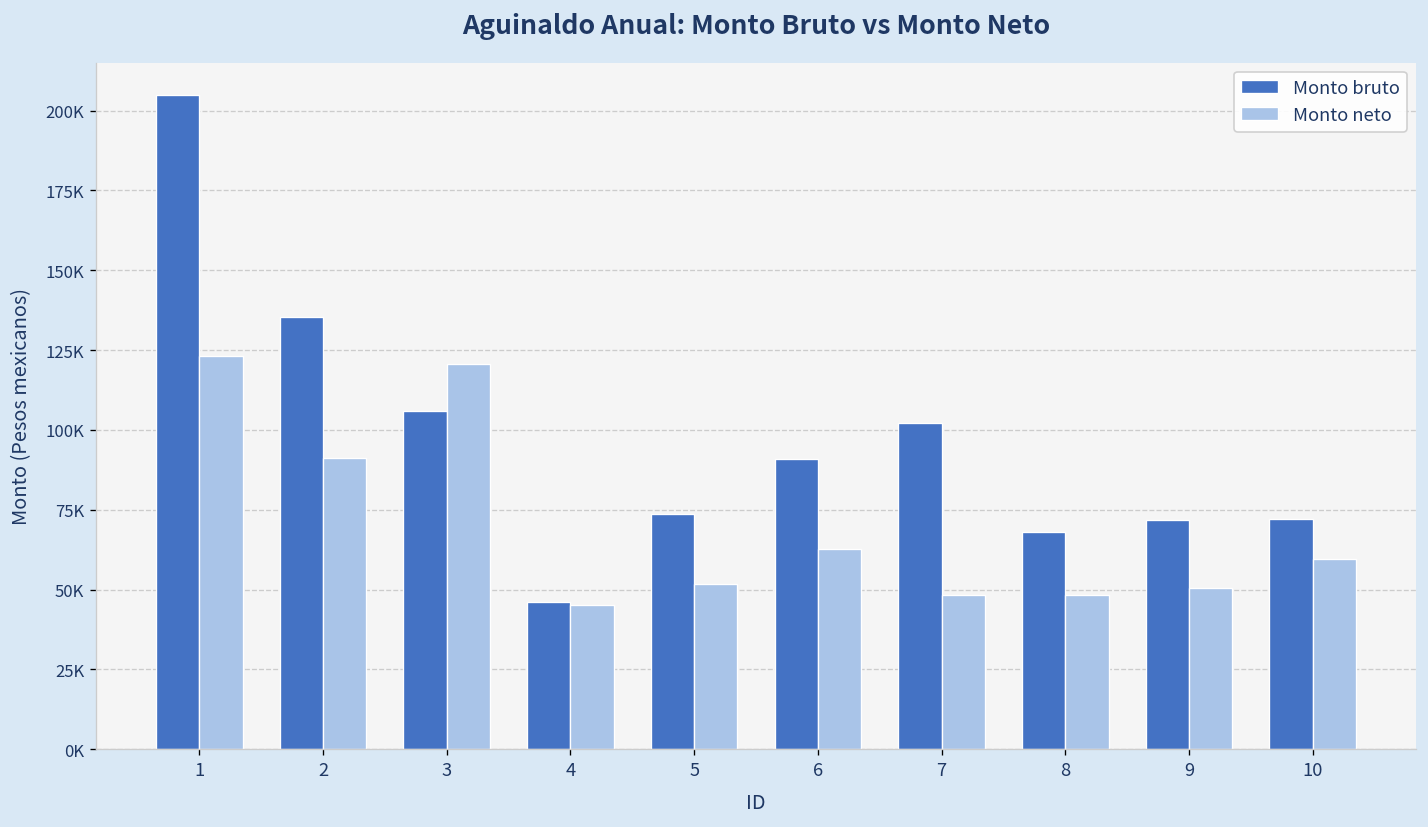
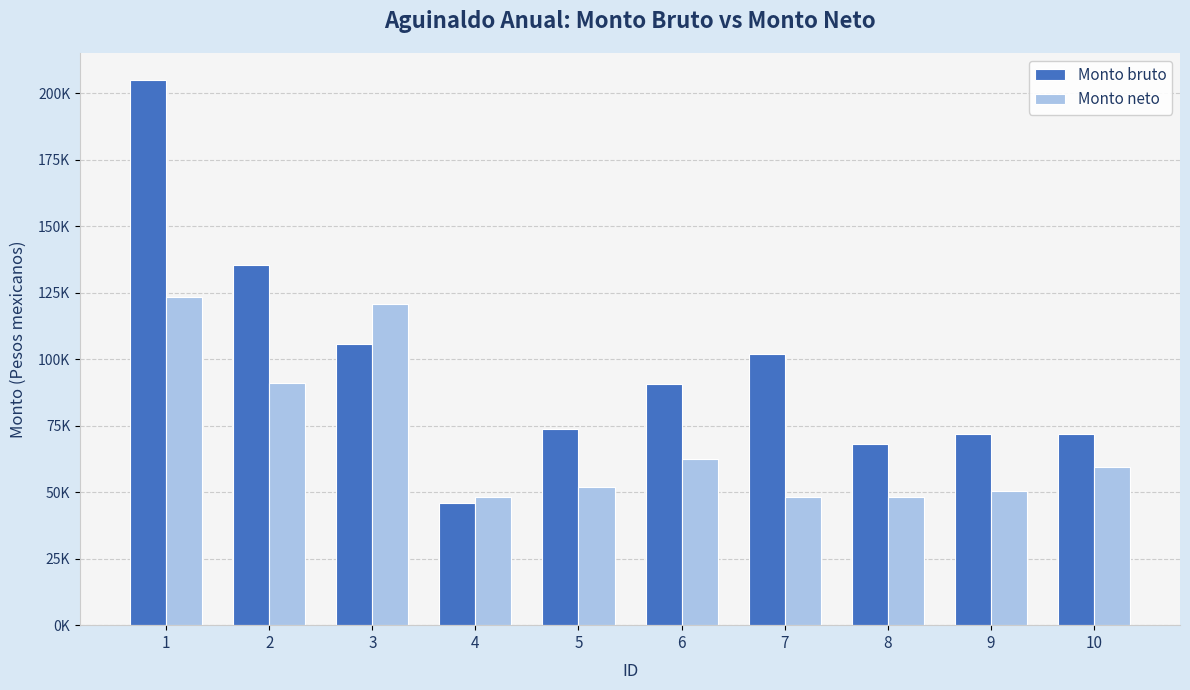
Monto neto, 4: 45000 -> 48000
